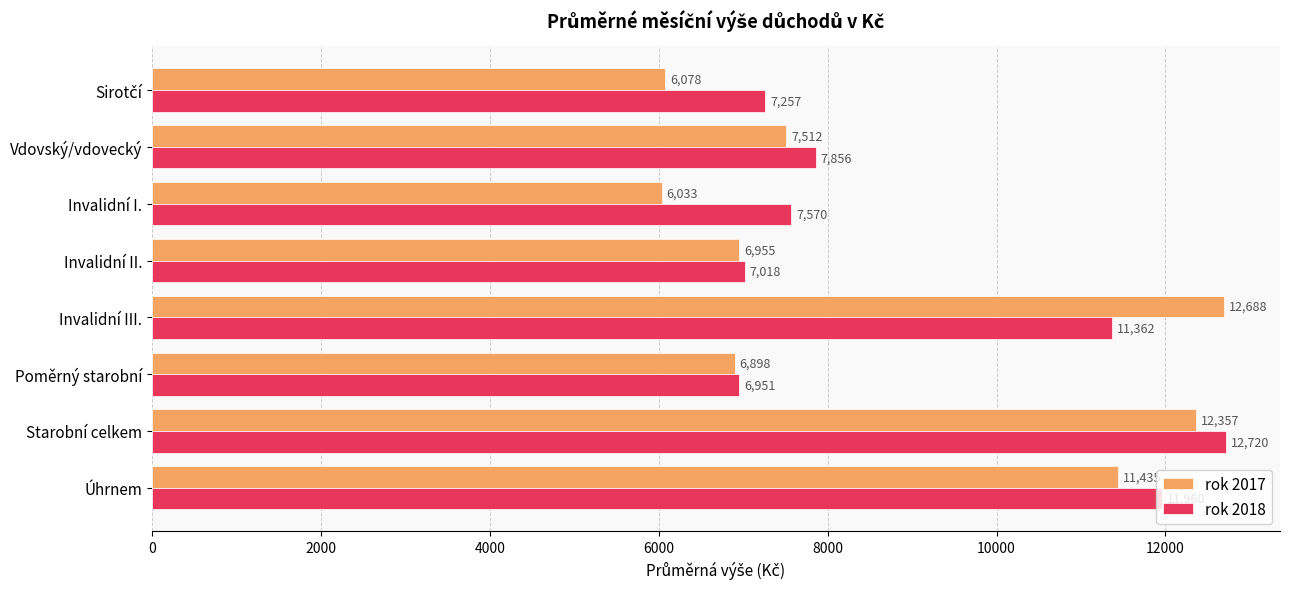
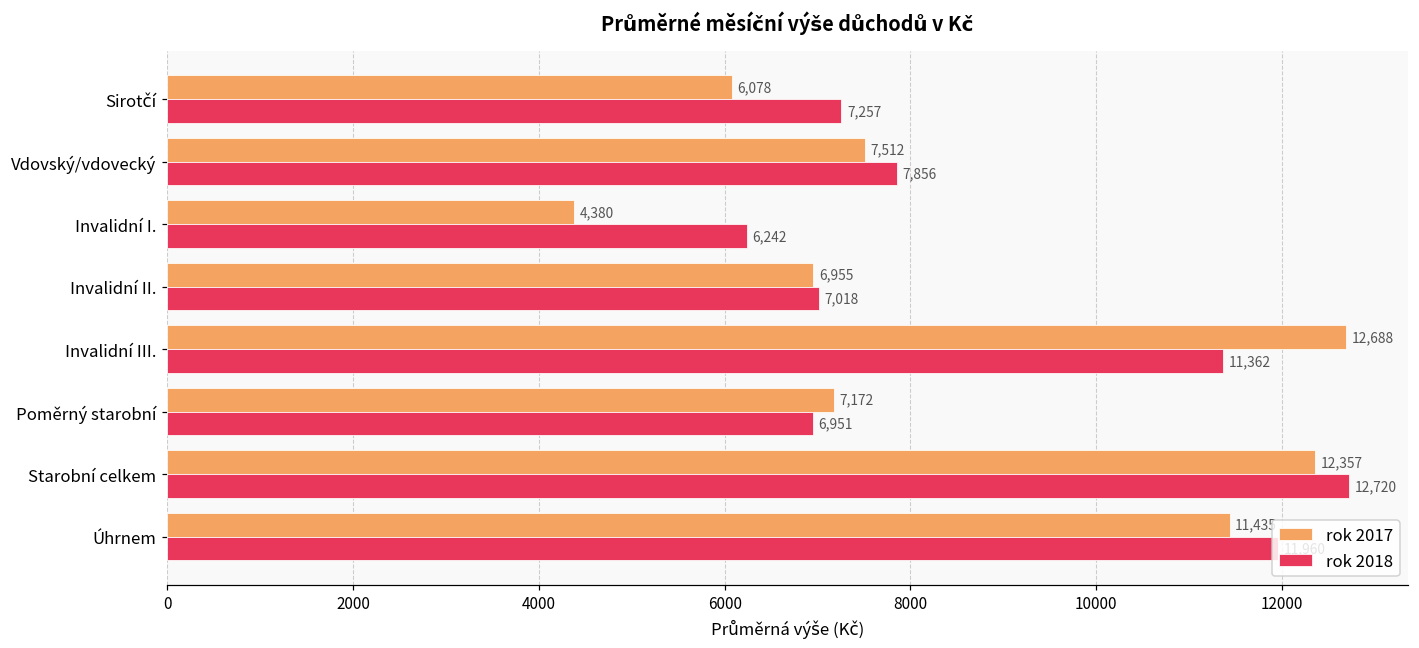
rok 2017, Invalidní I.: 6,033 -> 4,380
rok 2018, Invalidní I.: 7,570 -> 6,242
rok 2017, Poměrný starobní: 6,898 -> 7,172
